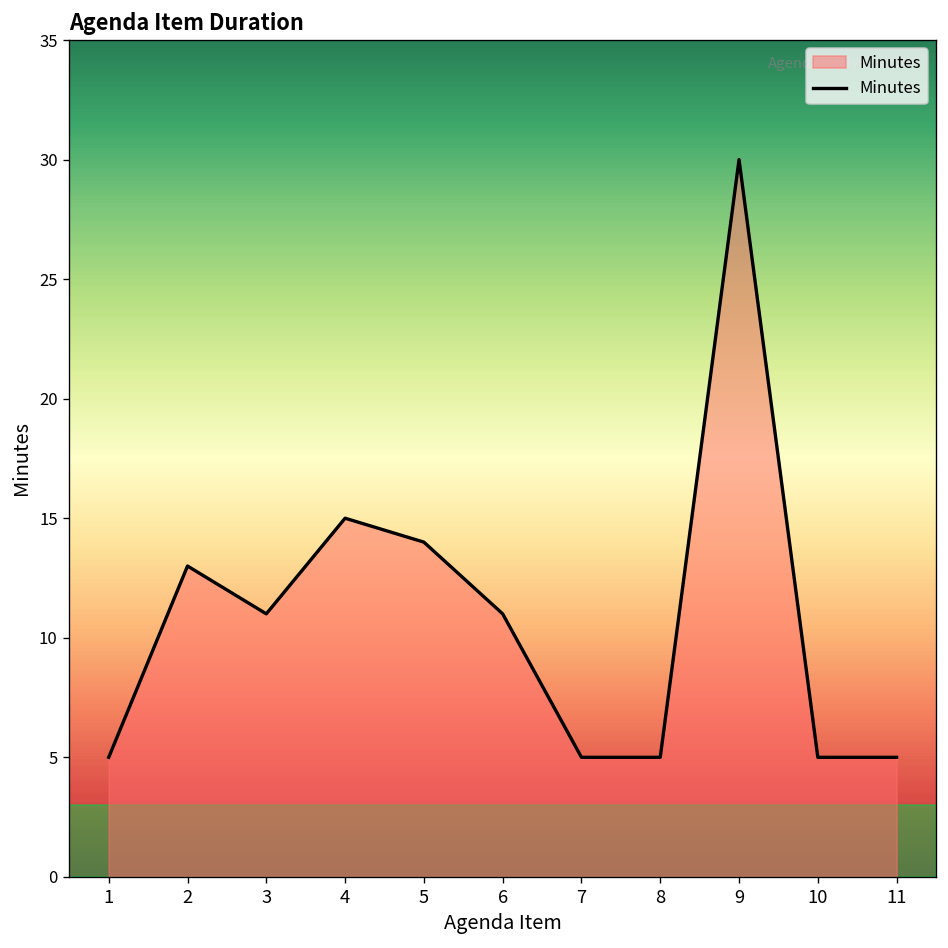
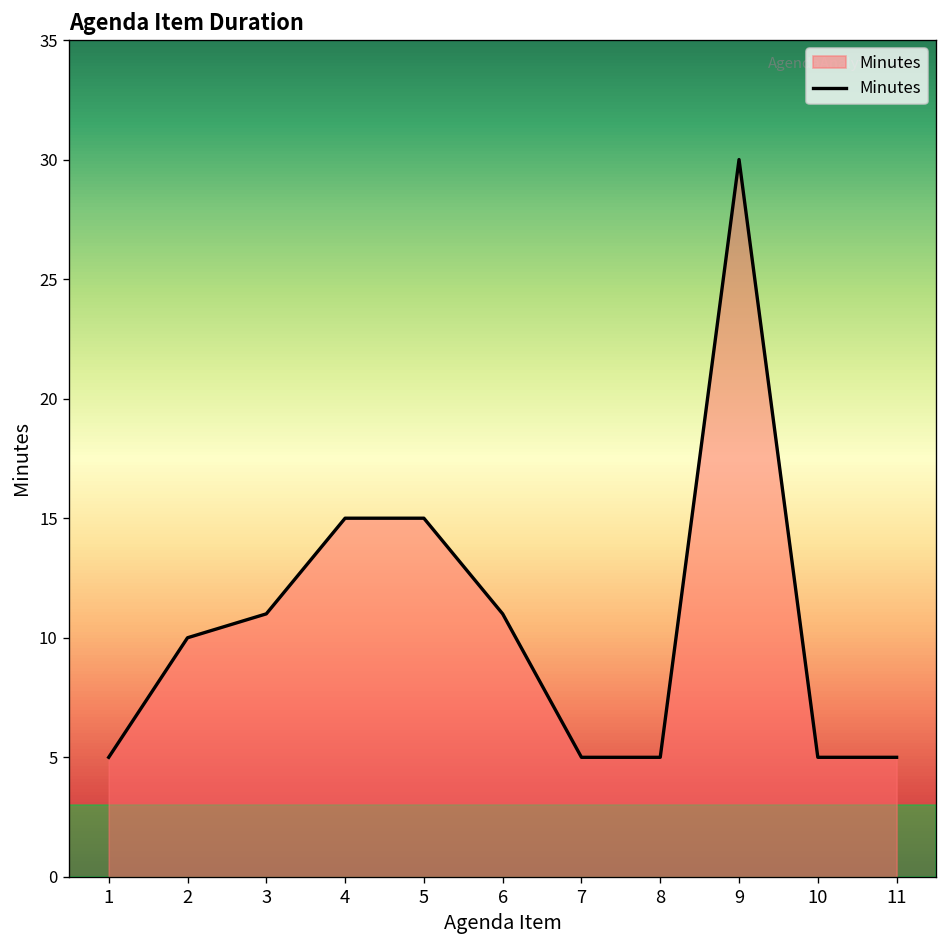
2: 13 -> 10
5: 14 -> 15
